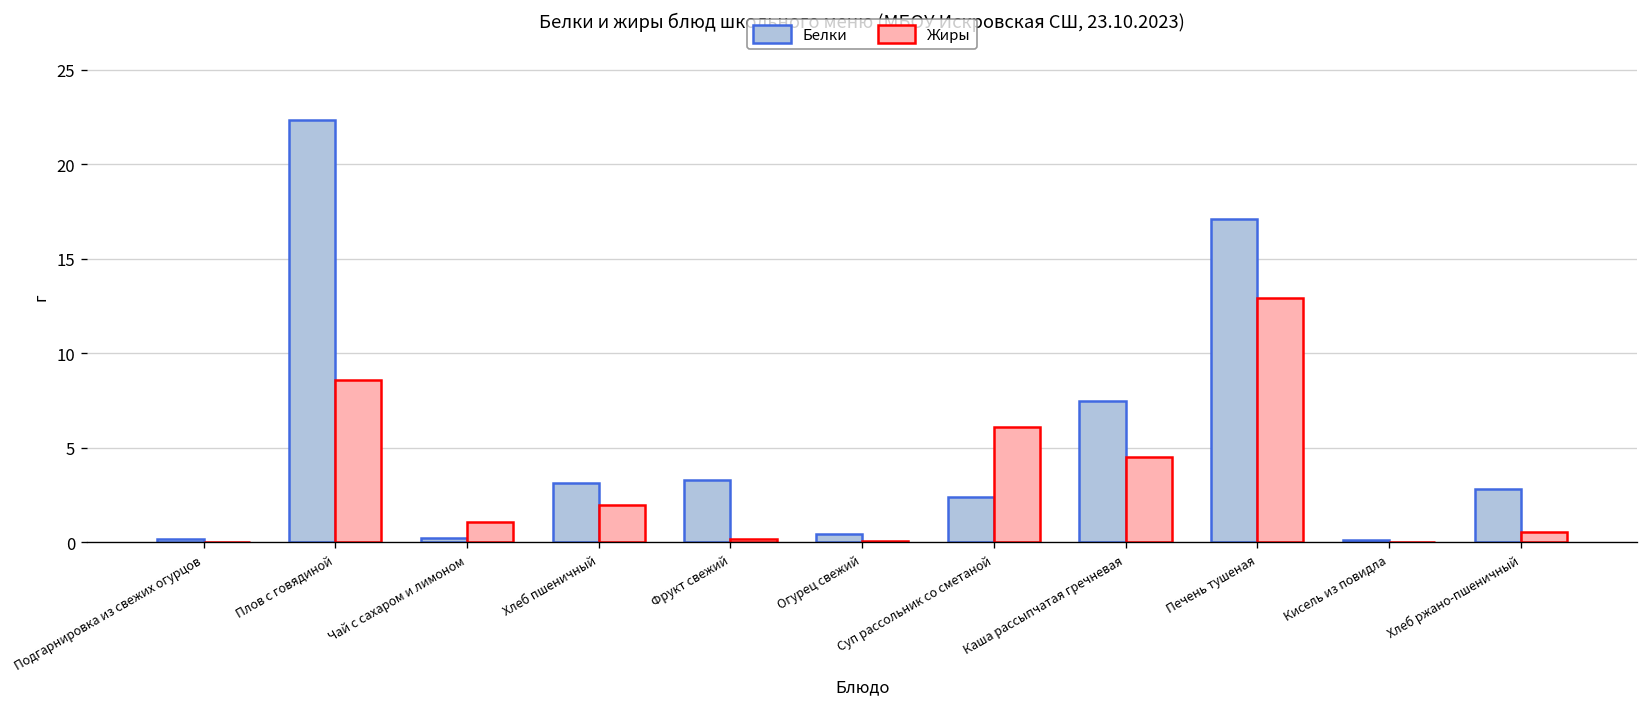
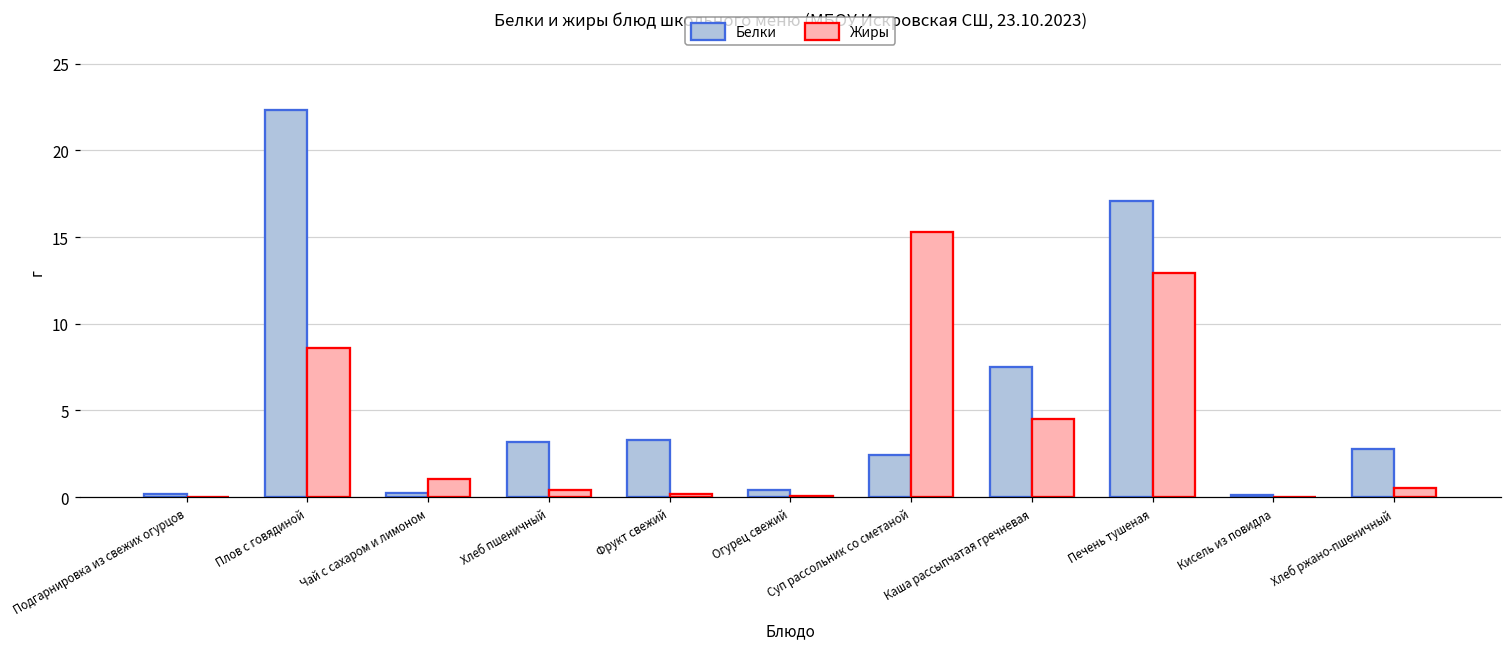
Жиры, Хлеб пшеничный: 2.0 -> 0.4
Жиры, Суп рассольник со сметаной: 6.1 -> 15.3
